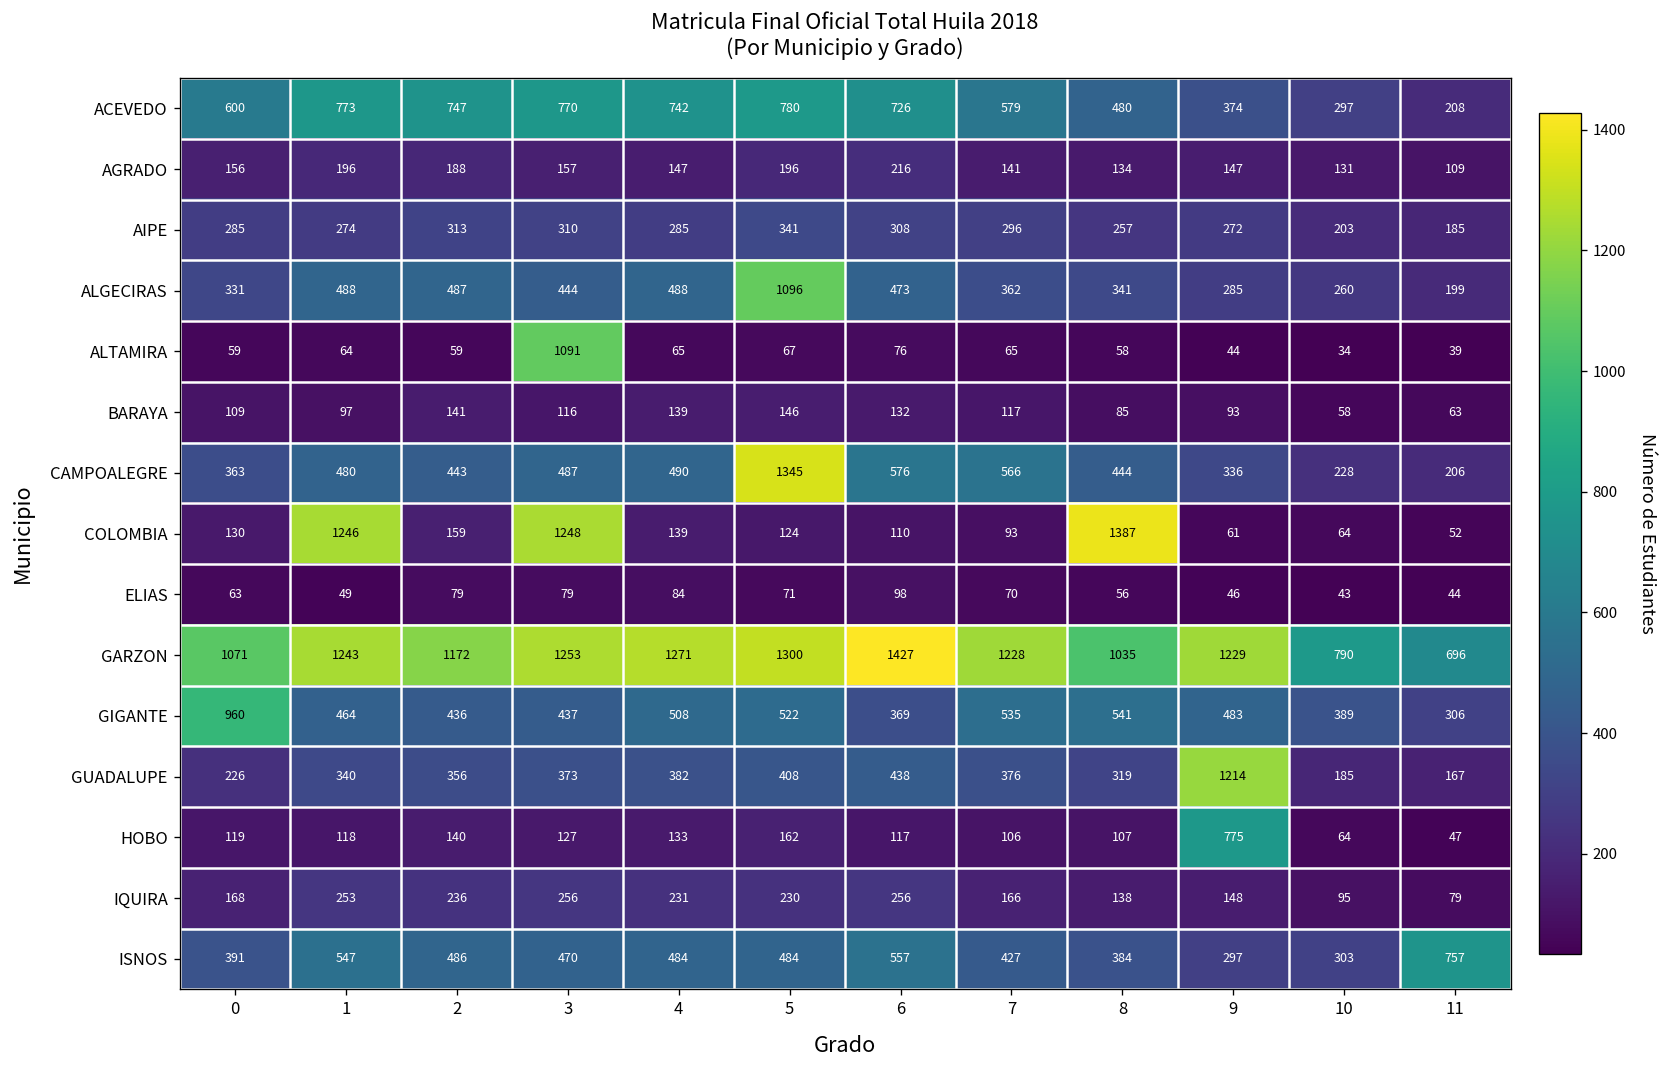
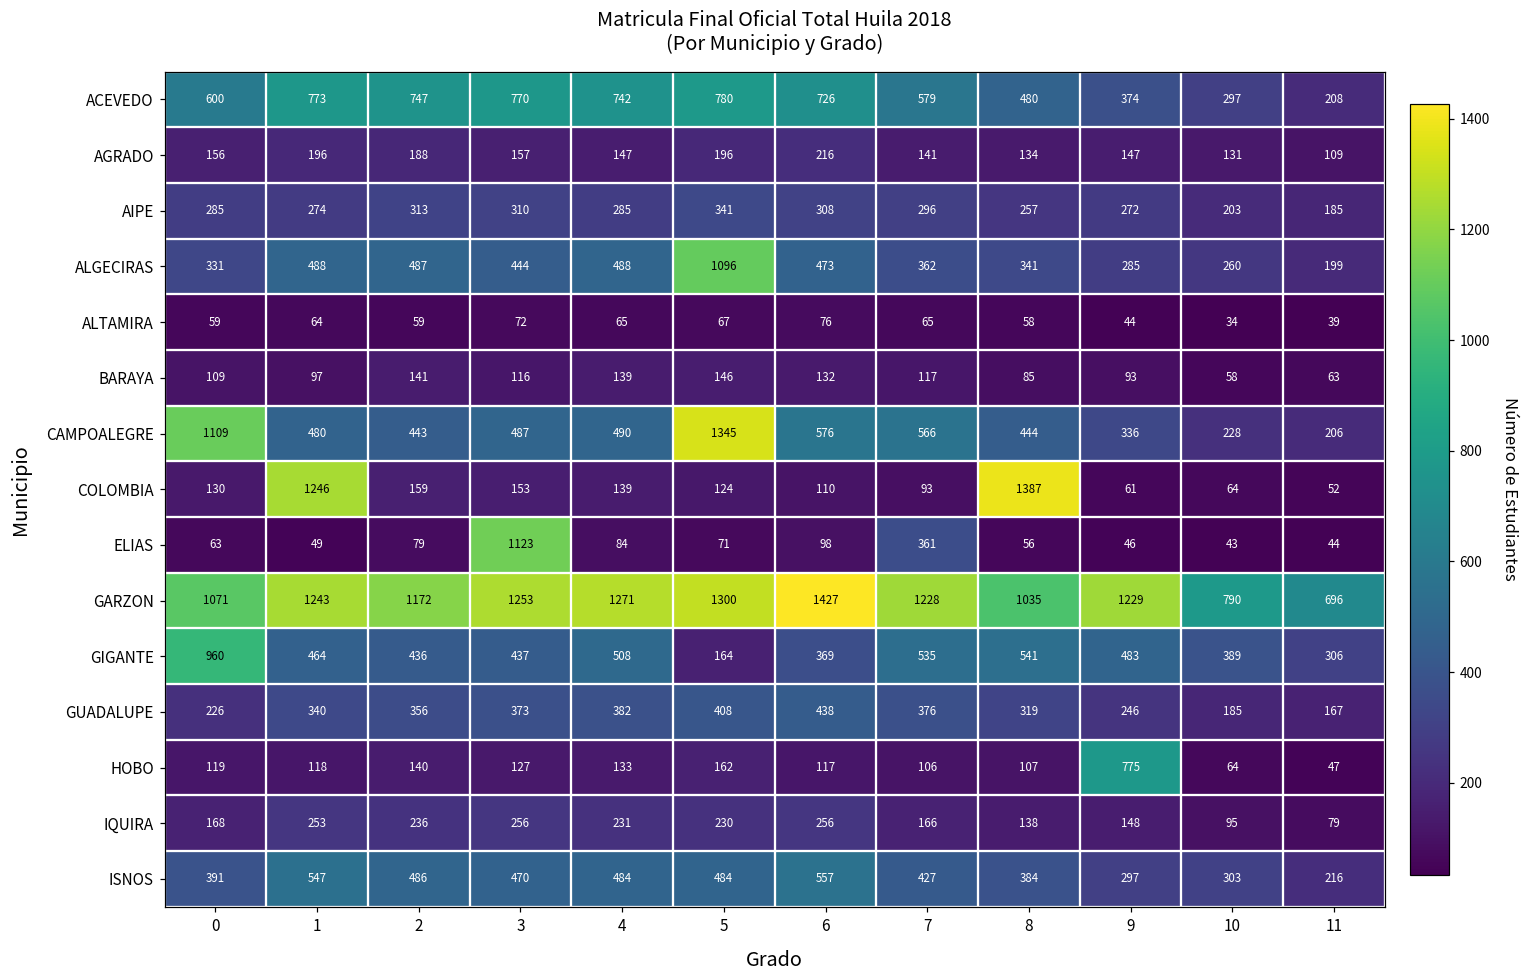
ALTAMIRA, 3: 1091 -> 72
CAMPOALEGRE, 0: 363 -> 1109
COLOMBIA, 3: 1248 -> 153
ELIAS, 3: 79 -> 1123
ELIAS, 7: 70 -> 361
GIGANTE, 5: 522 -> 164
GUADALUPE, 9: 1214 -> 246
ISNOS, 11: 757 -> 216
